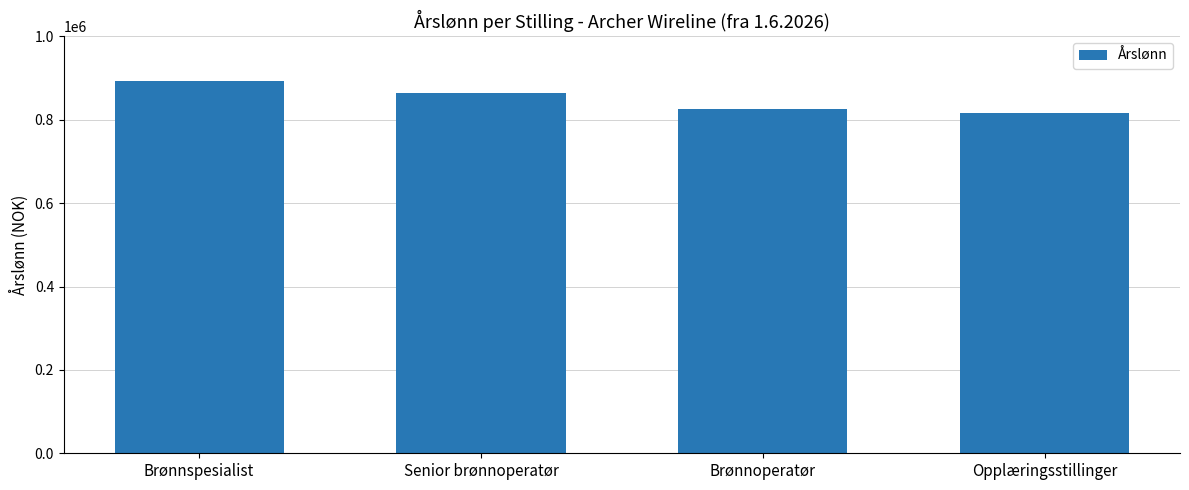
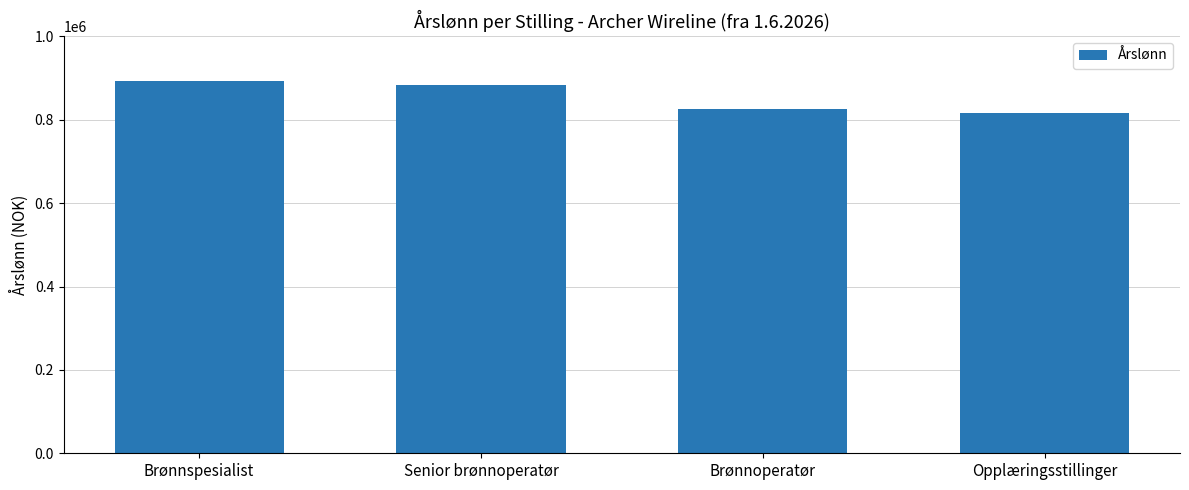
Senior brønnoperatør: 860000 -> 880000
